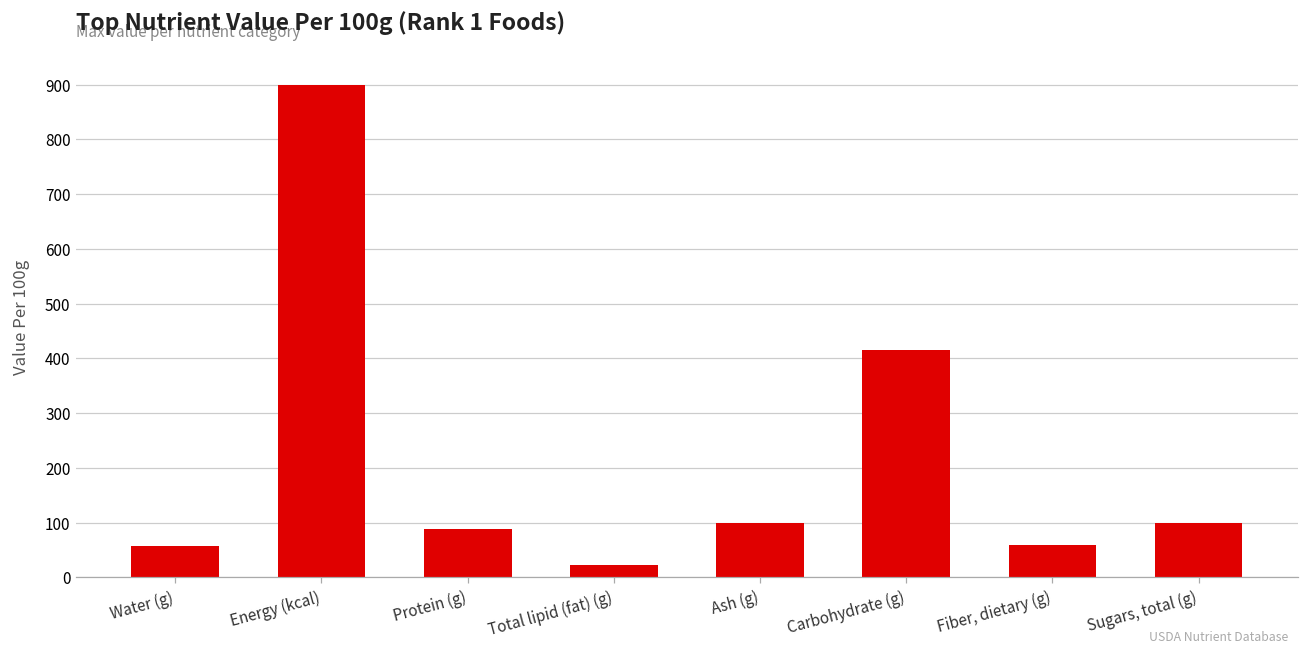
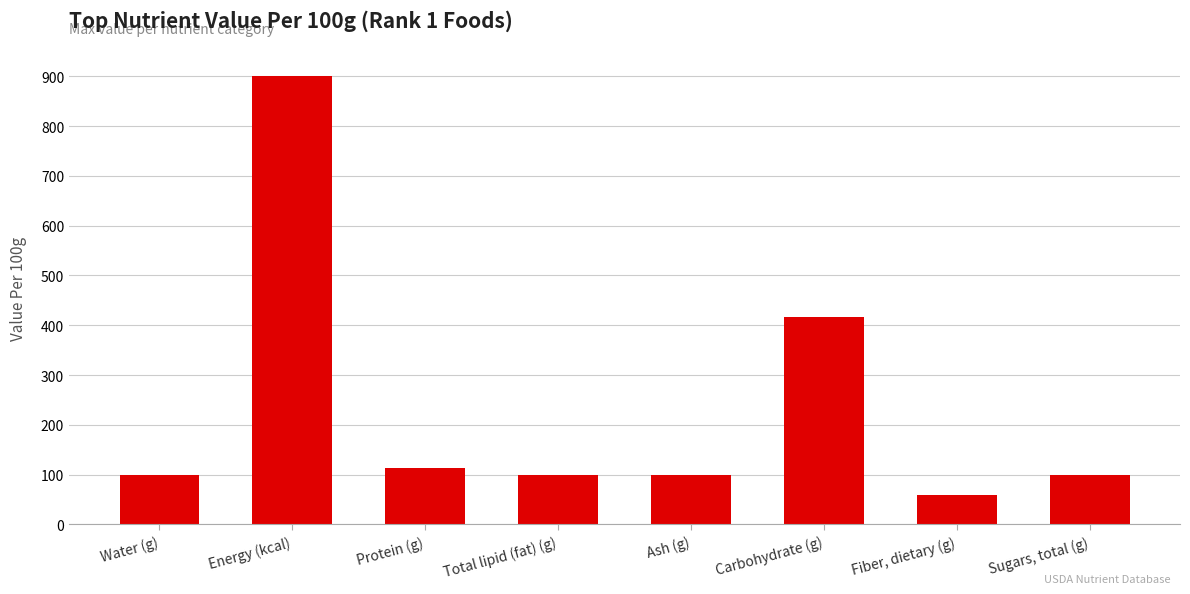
Water (g): 60 -> 100
Protein (g): 90 -> 110
Total lipid (fat) (g): 20 -> 100
